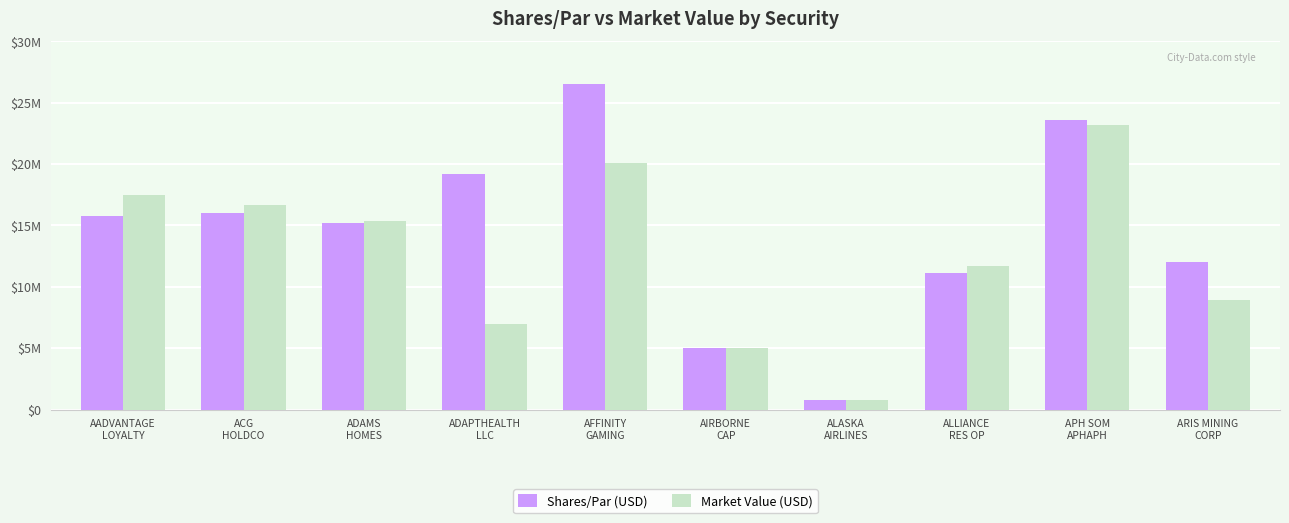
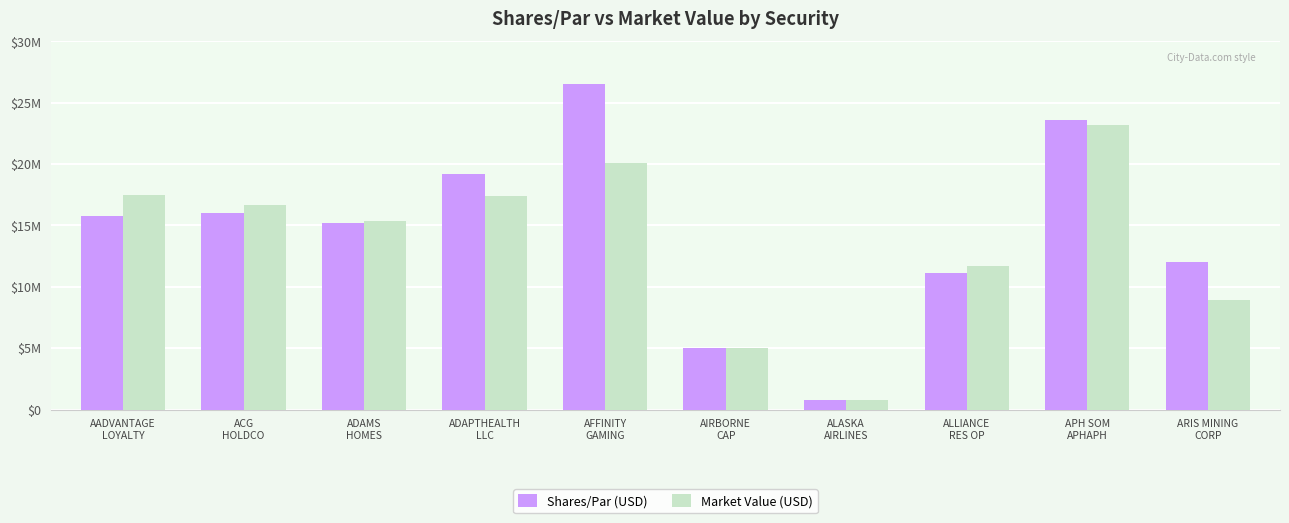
Market Value (USD), ADAPTHEALTH LLC: $7000000 -> $17400000
